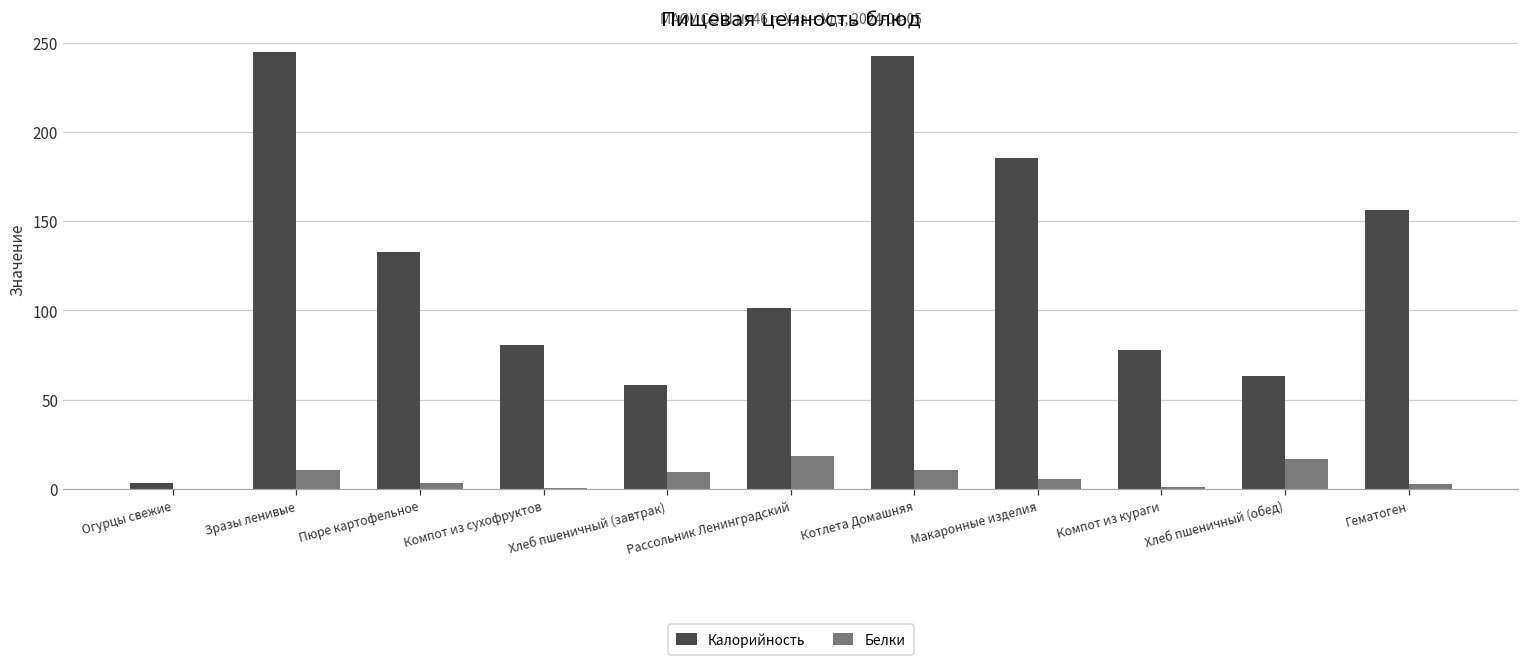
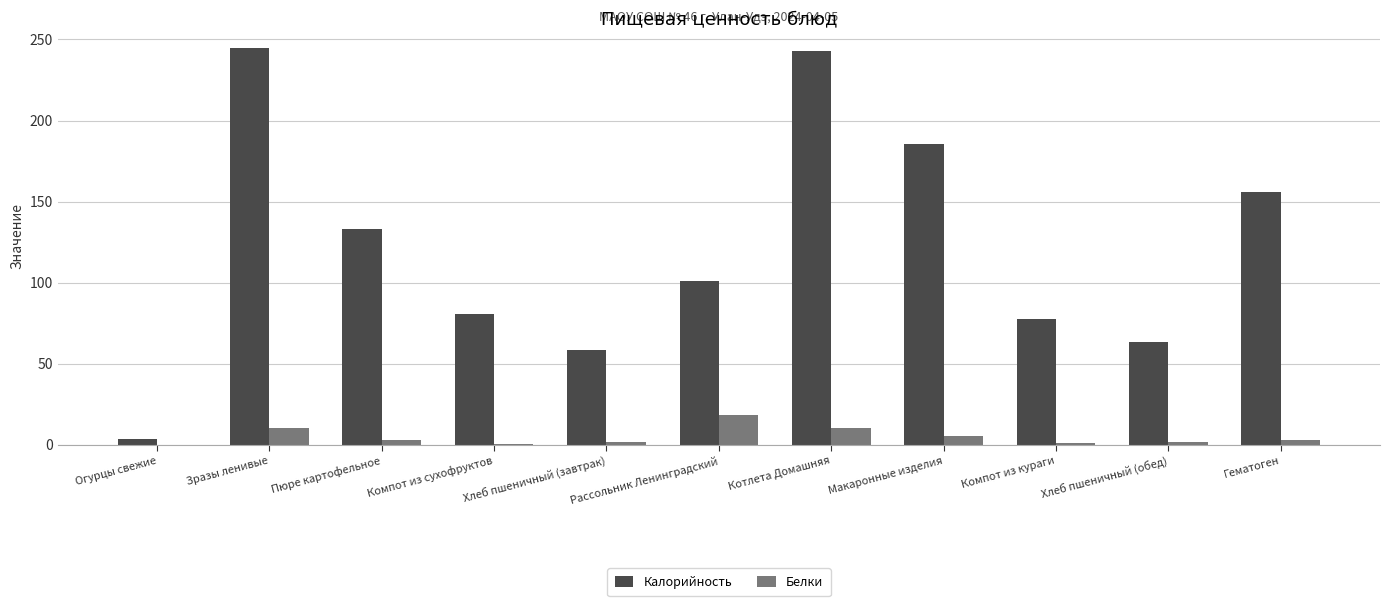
Белки, Хлеб пшеничный (завтрак): 9 -> 2
Белки, Хлеб пшеничный (обед): 17 -> 2
